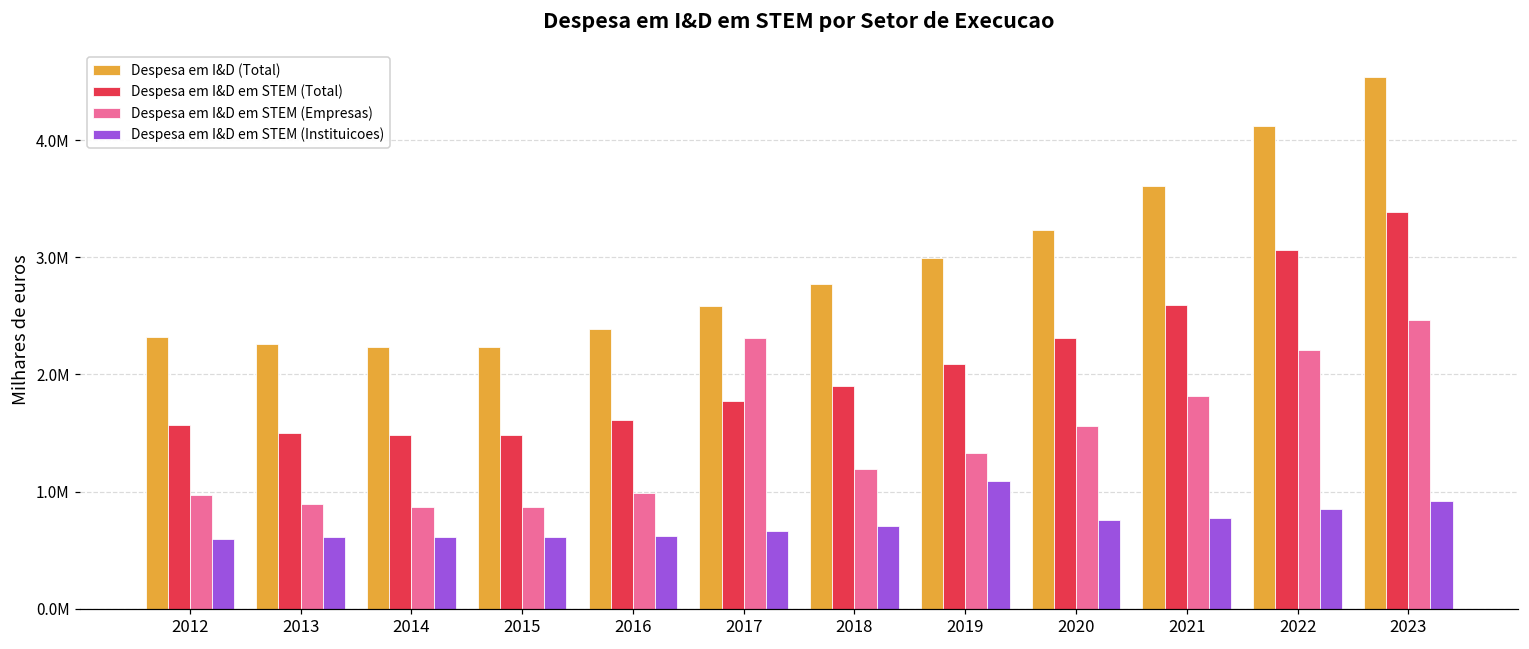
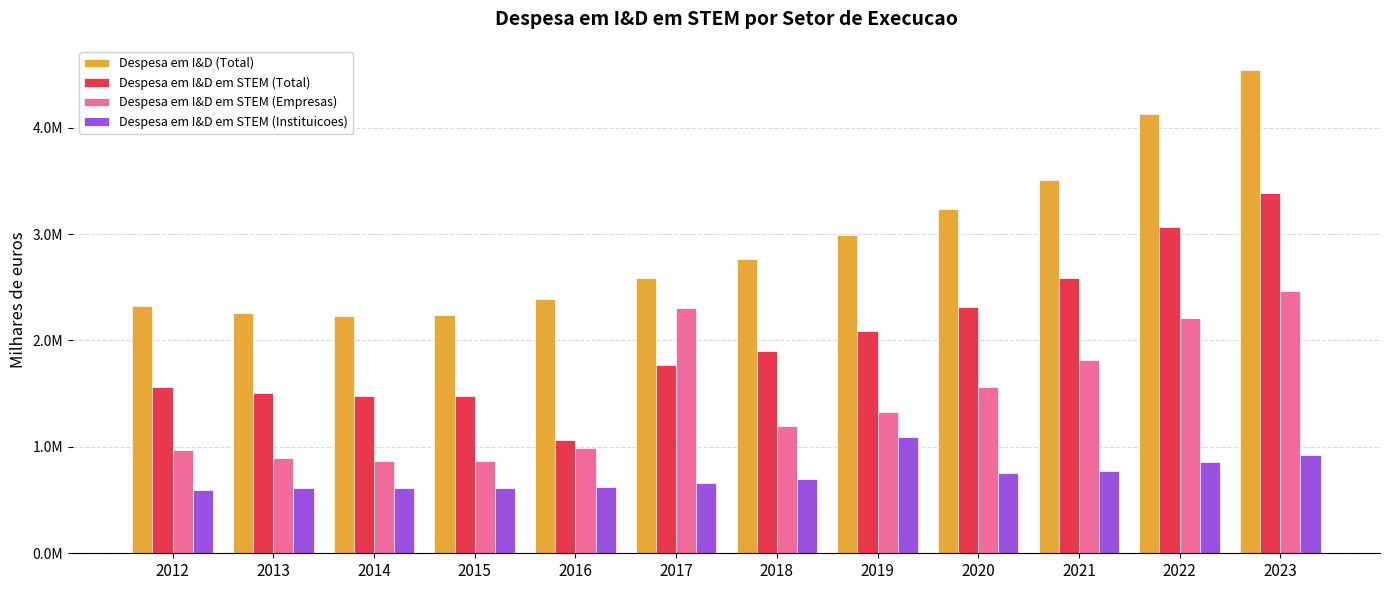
Despesa em I&D em STEM (Total), 2016: 1610000 -> 1070000
Despesa em I&D (Total), 2021: 3610000 -> 3500000
